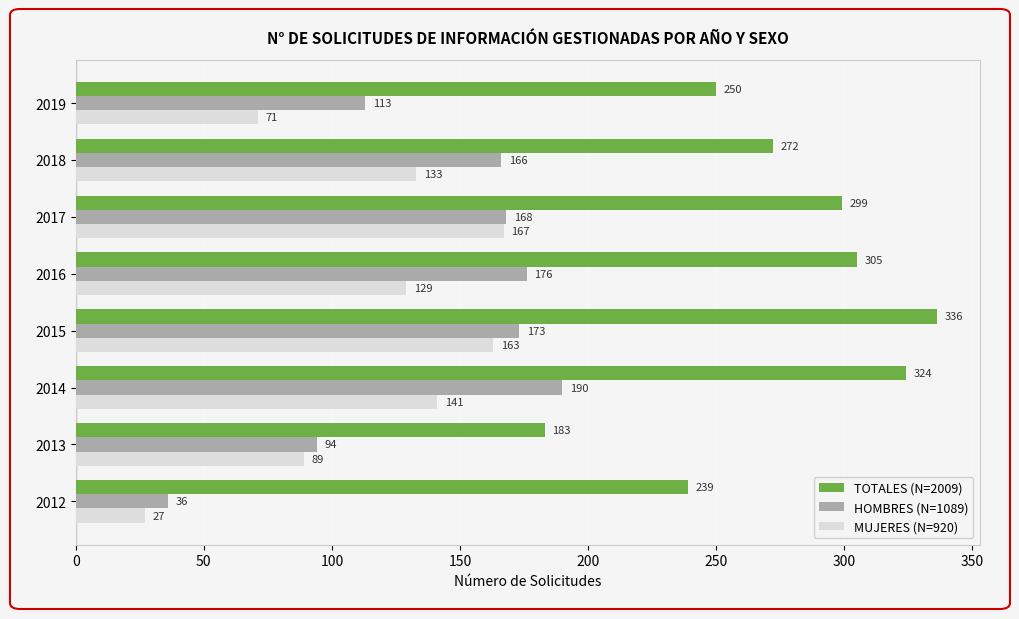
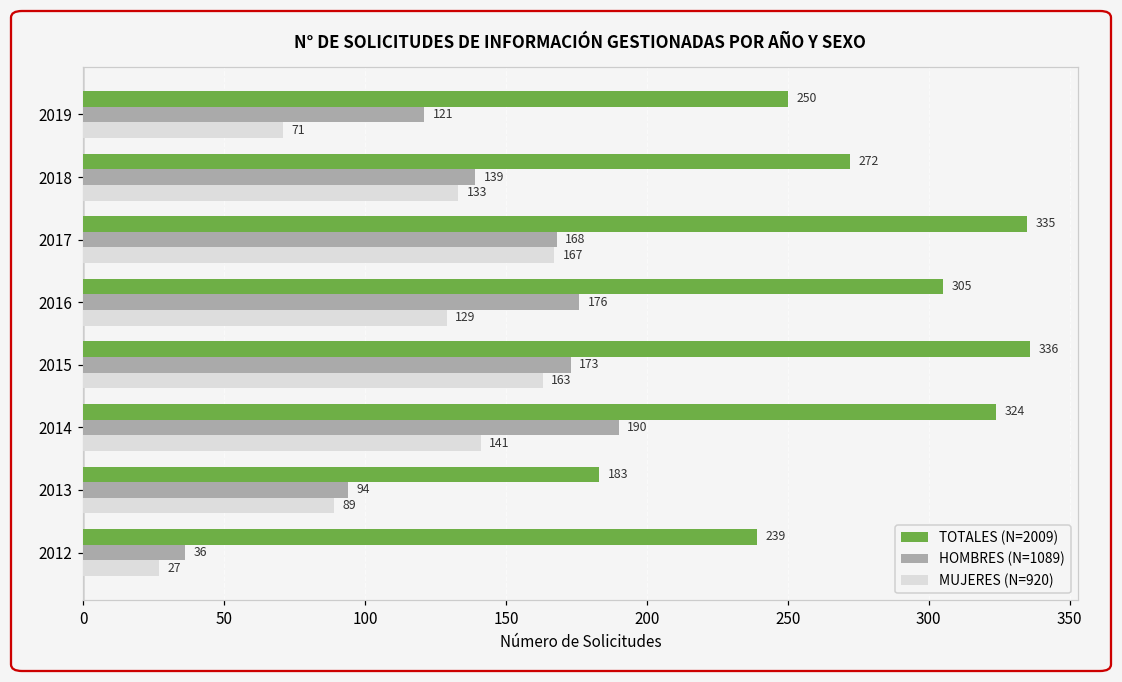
HOMBRES (N=1089), 2019: 113 -> 121
HOMBRES (N=1089), 2018: 166 -> 139
TOTALES (N=2009), 2017: 299 -> 335
